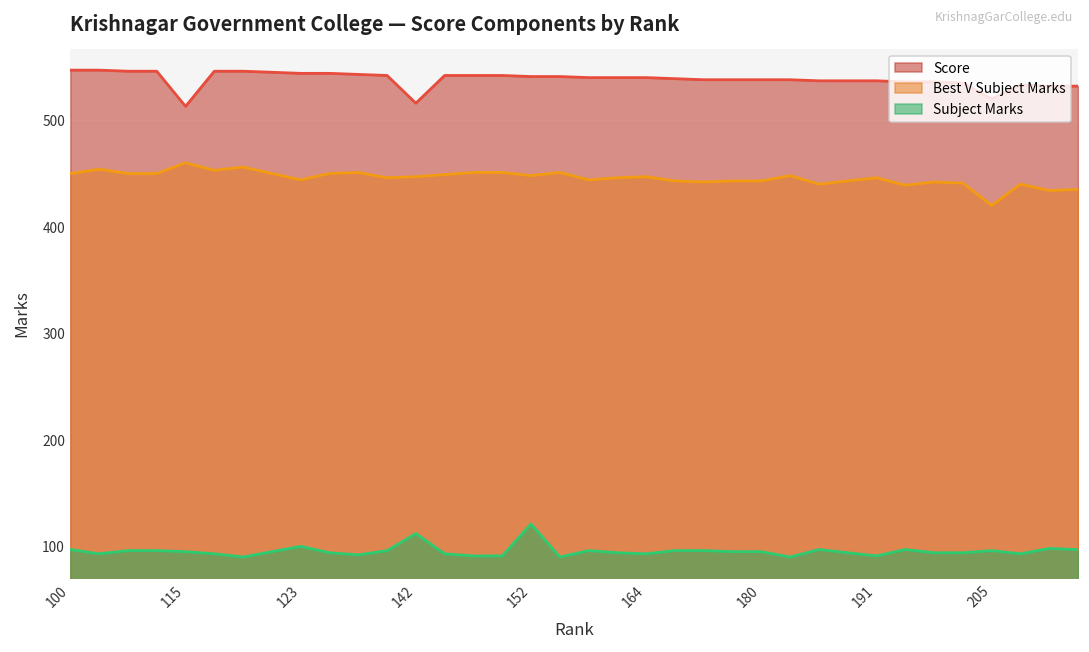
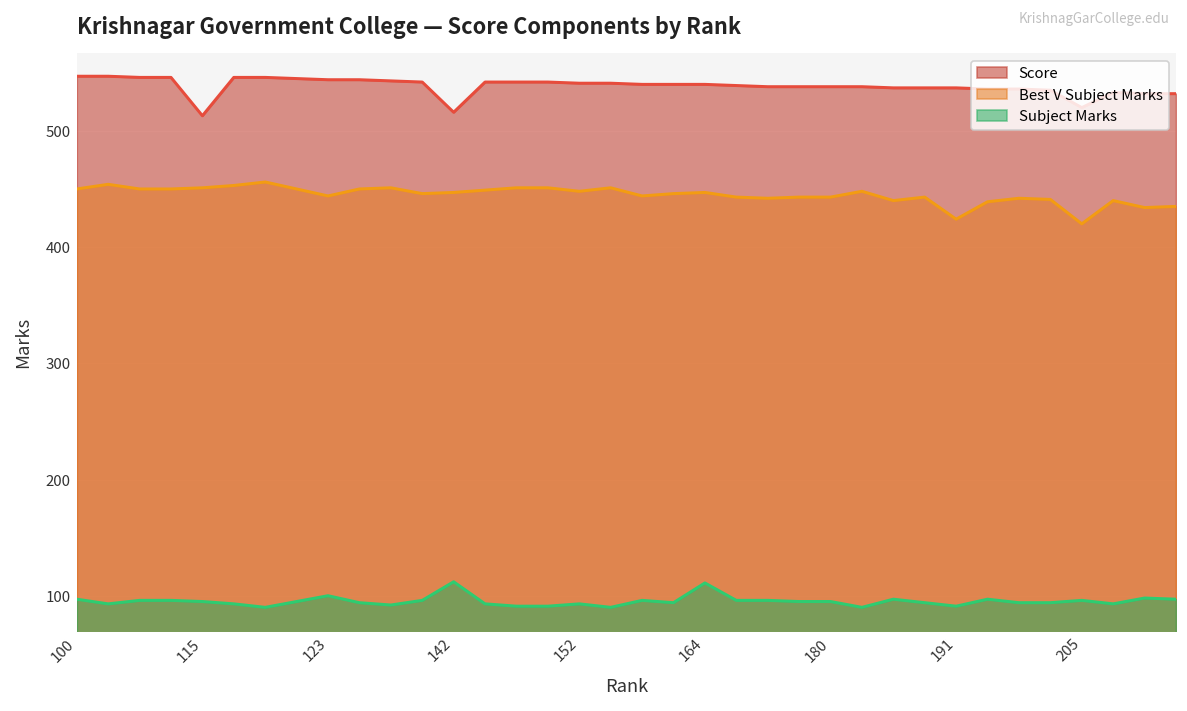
Best V Subject Marks, 115: 460 -> 450
Subject Marks, 152: 120 -> 90
Subject Marks, 164: 90 -> 110
Best V Subject Marks, 191: 450 -> 420
